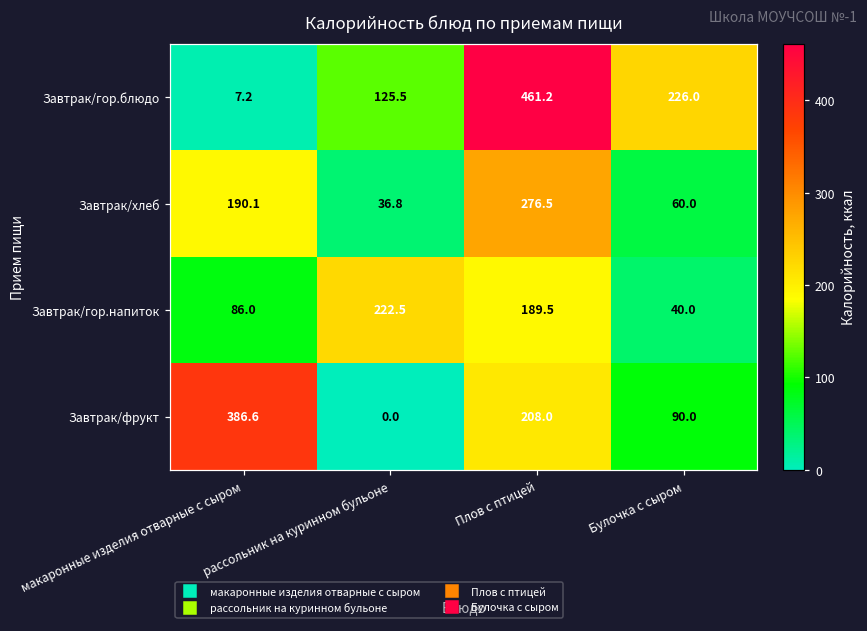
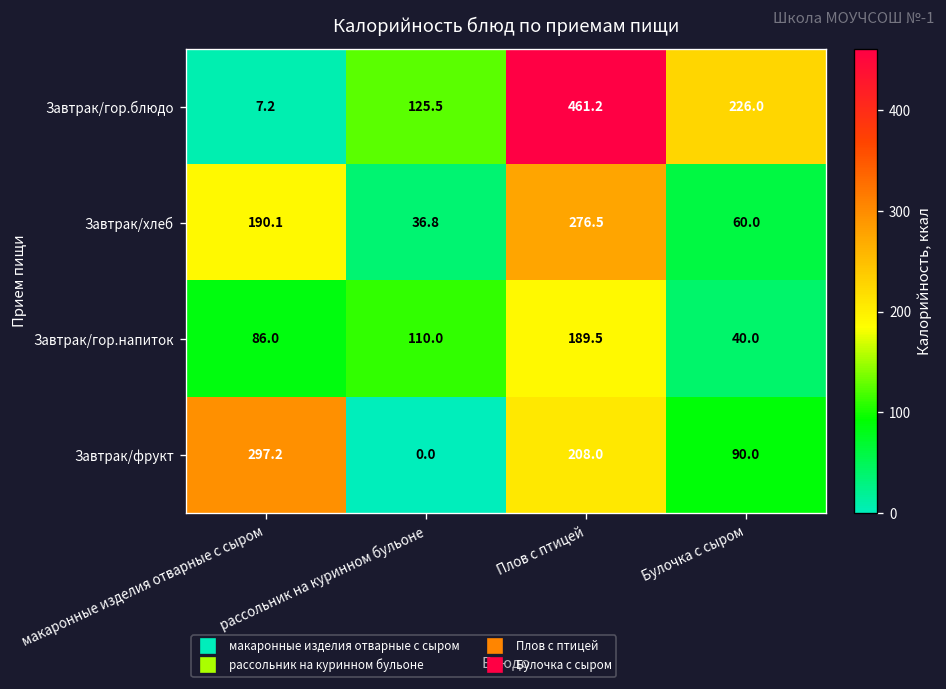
Завтрак/гор.напиток, рассольник на куринном бульоне: 222.5 -> 110.0
Завтрак/фрукт, макаронные изделия отварные с сыром: 386.6 -> 297.2
